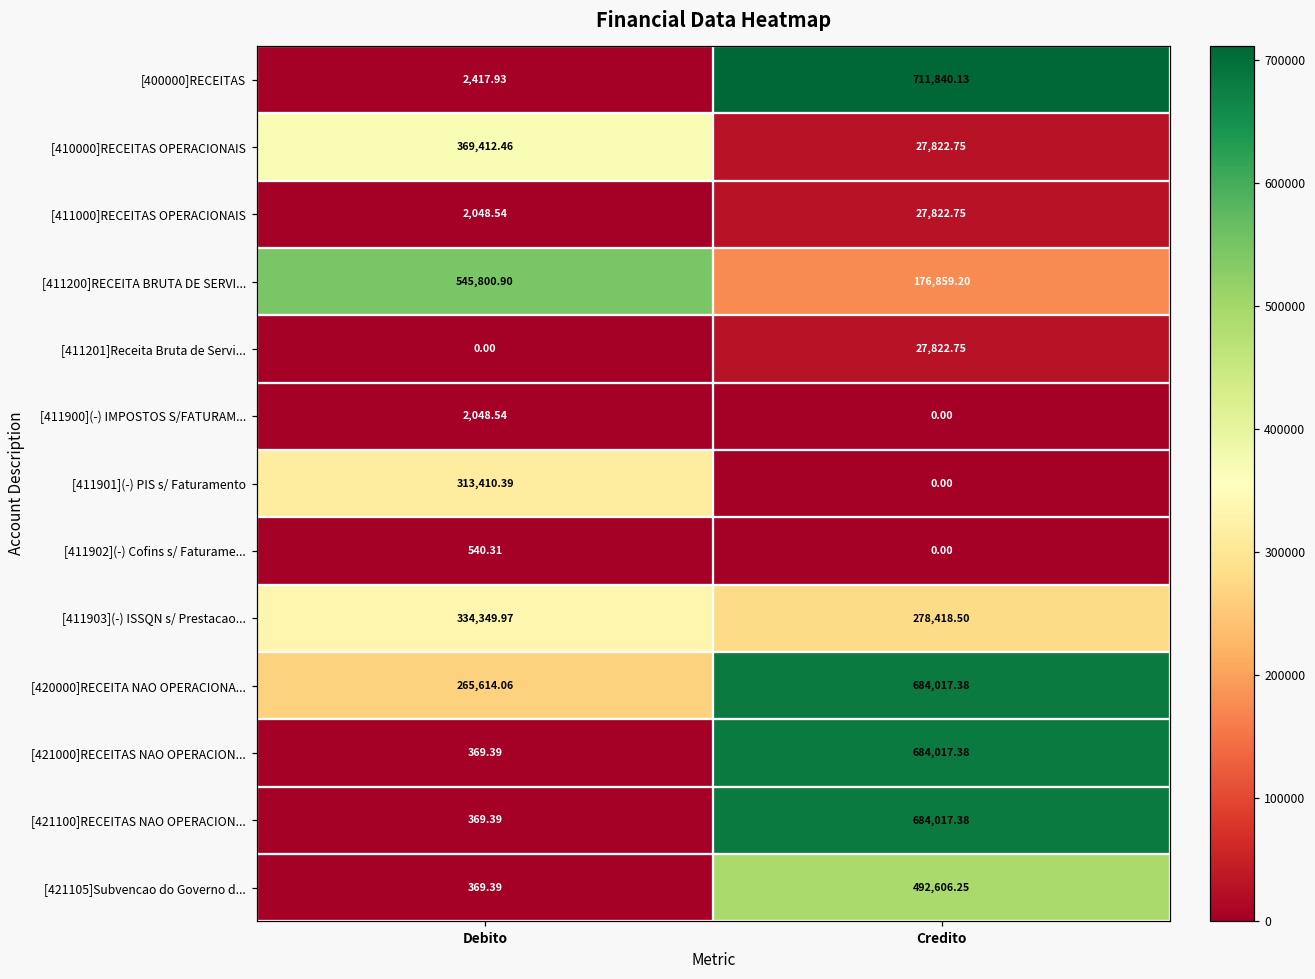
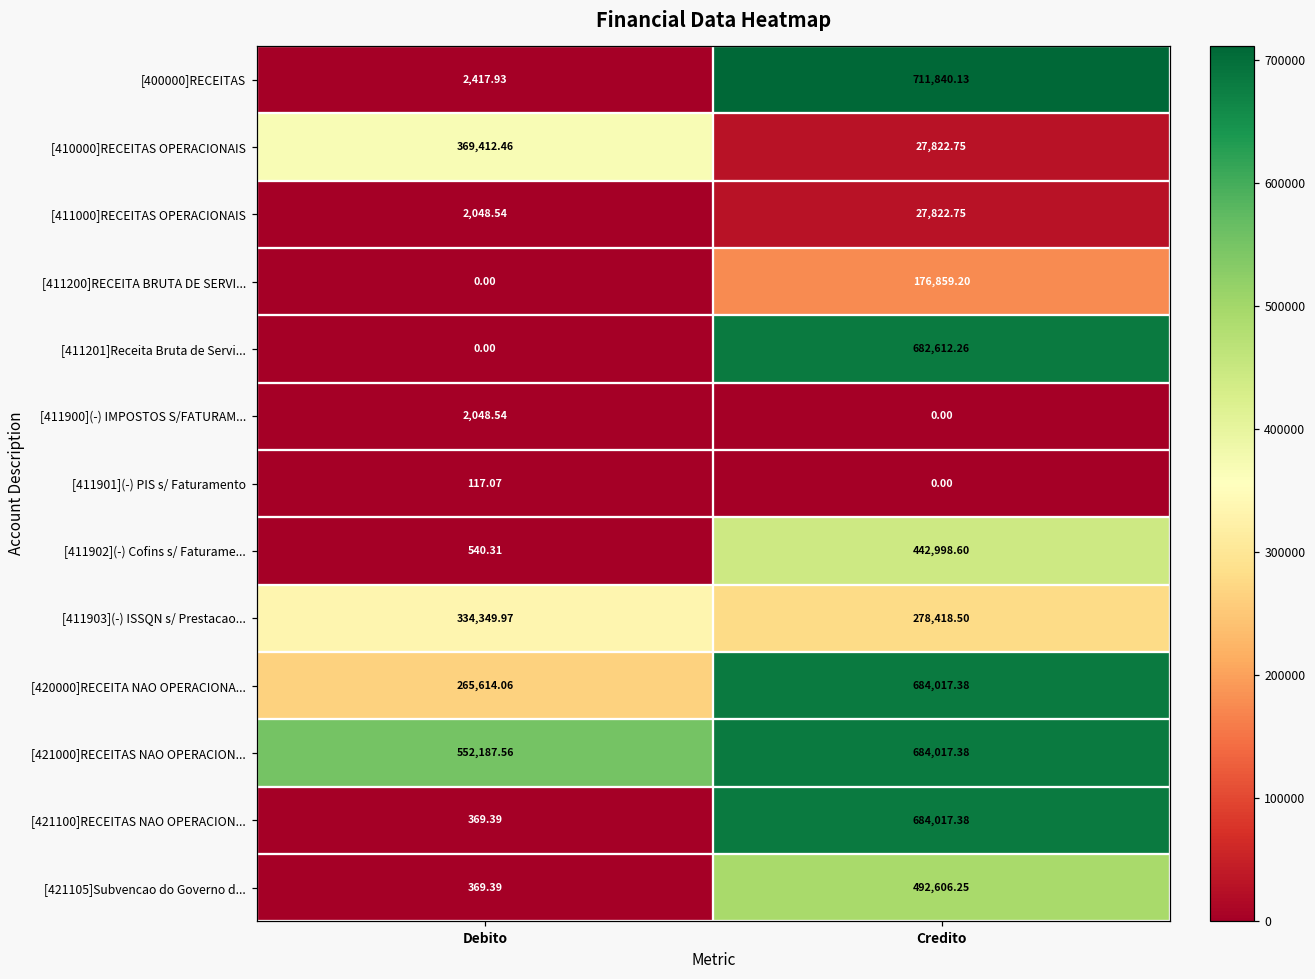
[411200]RECEITA BRUTA DE SERVI..., Debito: 545,800.90 -> 0.00
[411201]Receita Bruta de Servi..., Credito: 27,822.75 -> 682,612.26
[411901](-) PIS s/ Faturamento, Debito: 313,410.39 -> 117.07
[411902](-) Cofins s/ Faturame..., Credito: 0.00 -> 442,998.60
[421000]RECEITAS NAO OPERACION..., Debito: 369.39 -> 552,187.56
